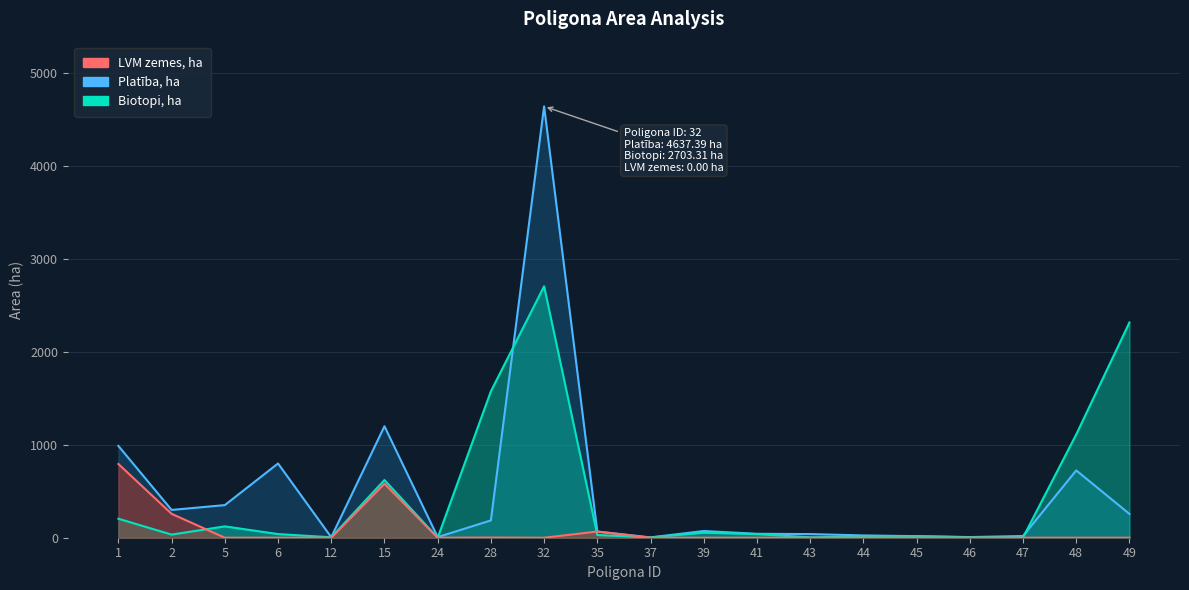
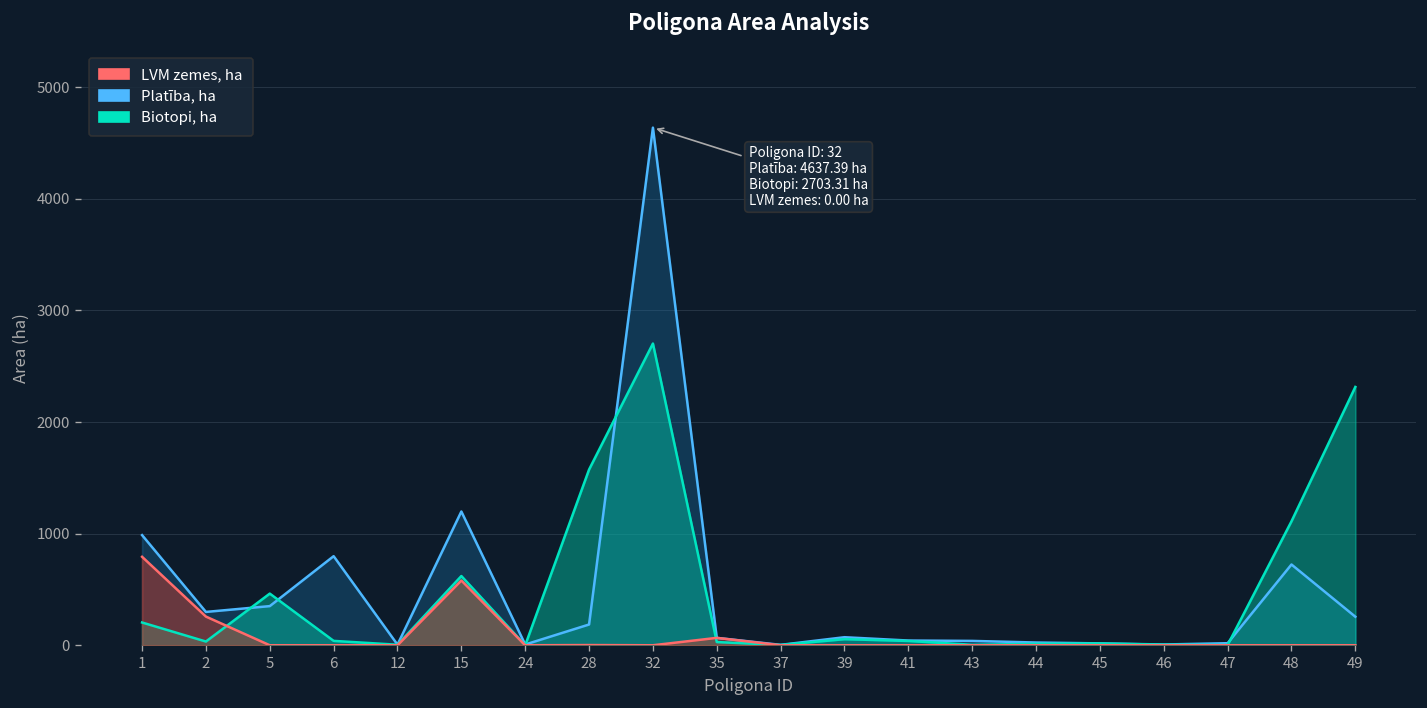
Biotopi, ha, 5: 100 -> 500
